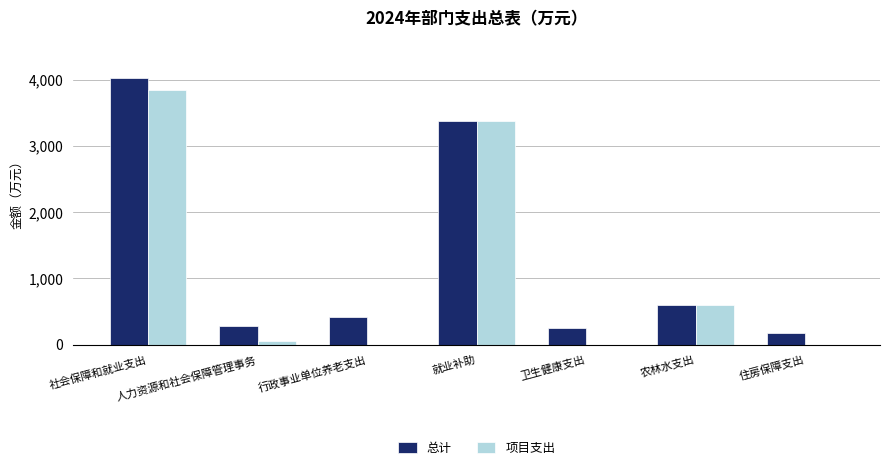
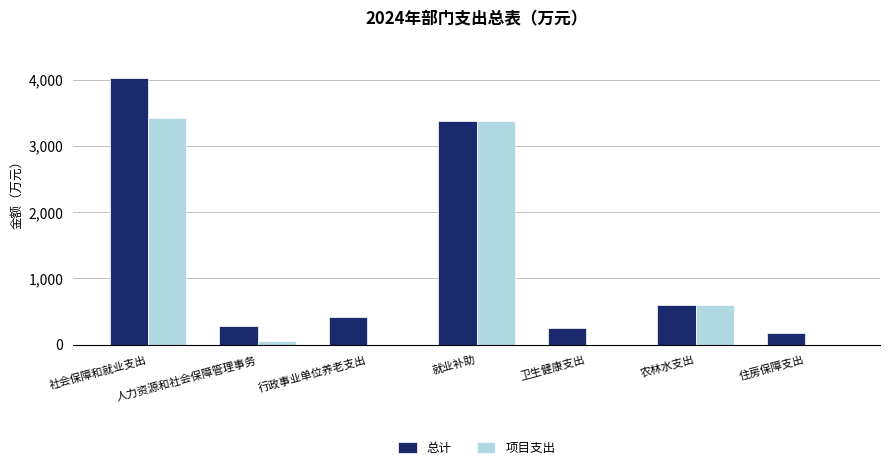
项目支出, 社会保障和就业支出: 3,800 -> 3,400
